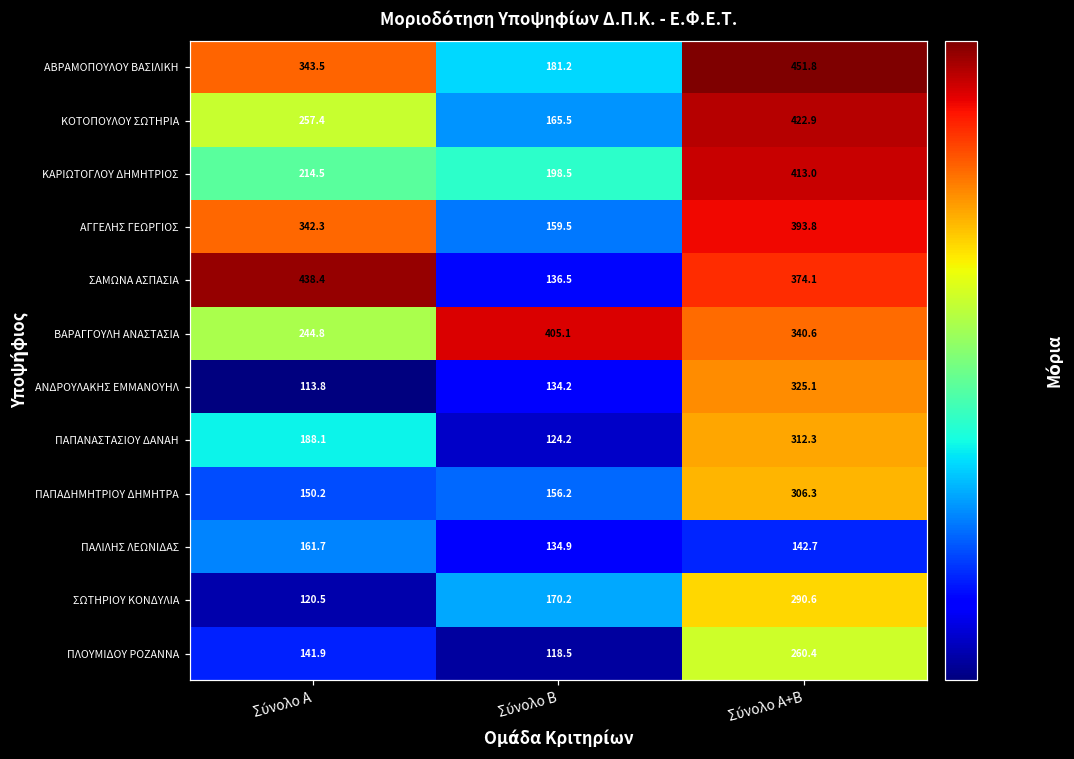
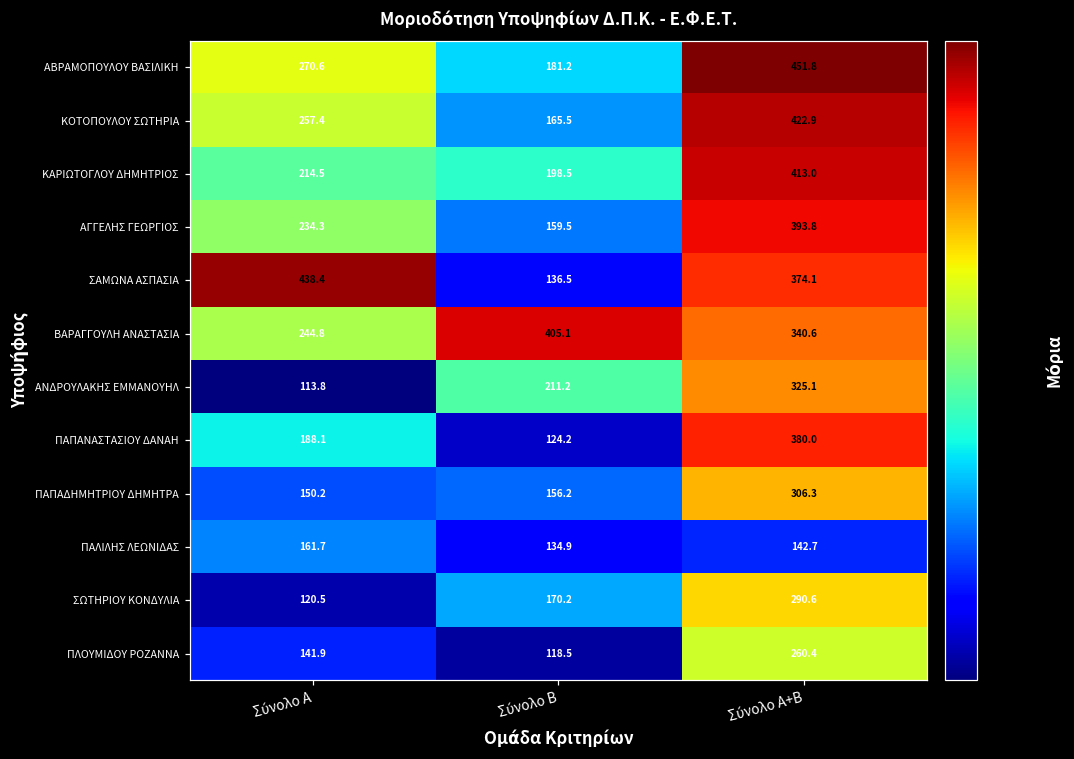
ΑΒΡΑΜΟΠΟΥΛΟΥ ΒΑΣΙΛΙΚΗ, Σύνολο Α: 343.5 -> 270.6
ΑΓΓΕΛΗΣ ΓΕΩΡΓΙΟΣ, Σύνολο Α: 342.3 -> 234.3
ΑΝΔΡΟΥΛΑΚΗΣ ΕΜΜΑΝΟΥΗΛ, Σύνολο Β: 134.2 -> 211.2
ΠΑΠΑΝΑΣΤΑΣΙΟΥ ΔΑΝΑΗ, Σύνολο Α+Β: 312.3 -> 380.0
